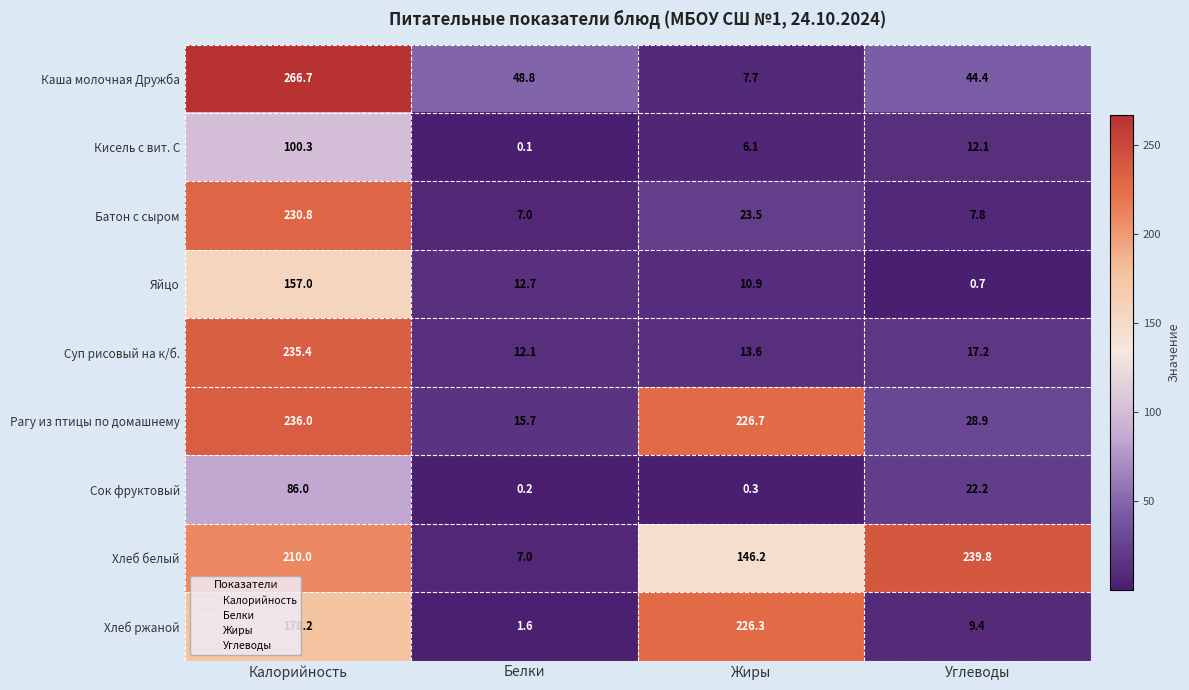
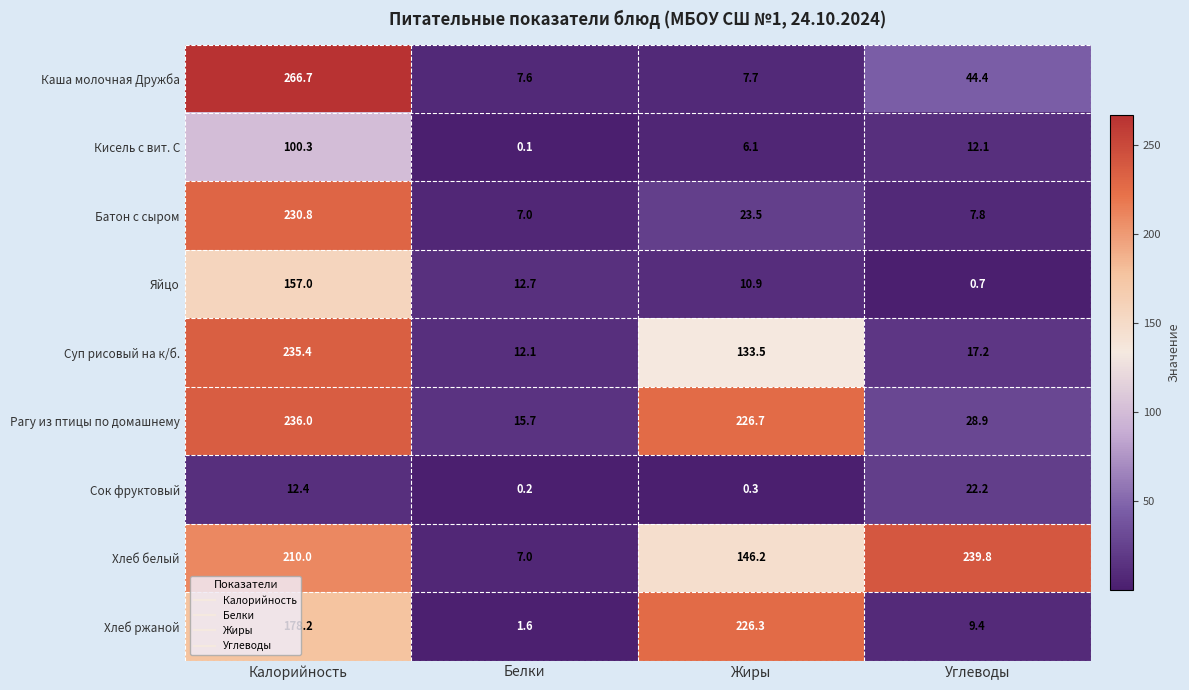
Каша молочная Дружба, Белки: 48.8 -> 7.6
Суп рисовый на к/б., Жиры: 13.6 -> 133.5
Сок фруктовый, Калорийность: 86.0 -> 12.4
